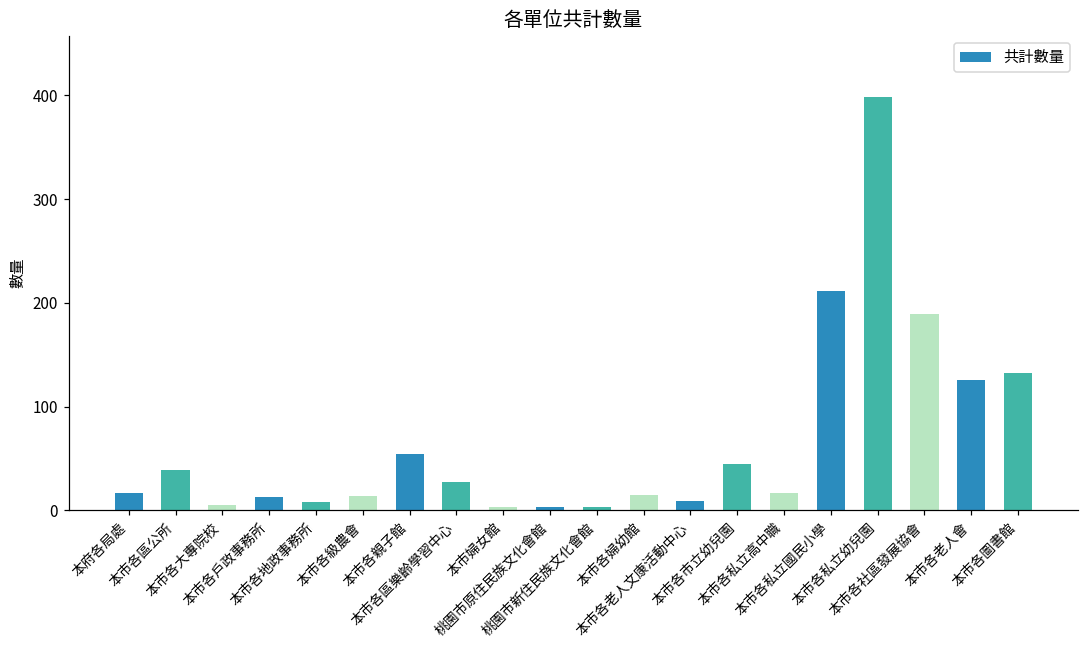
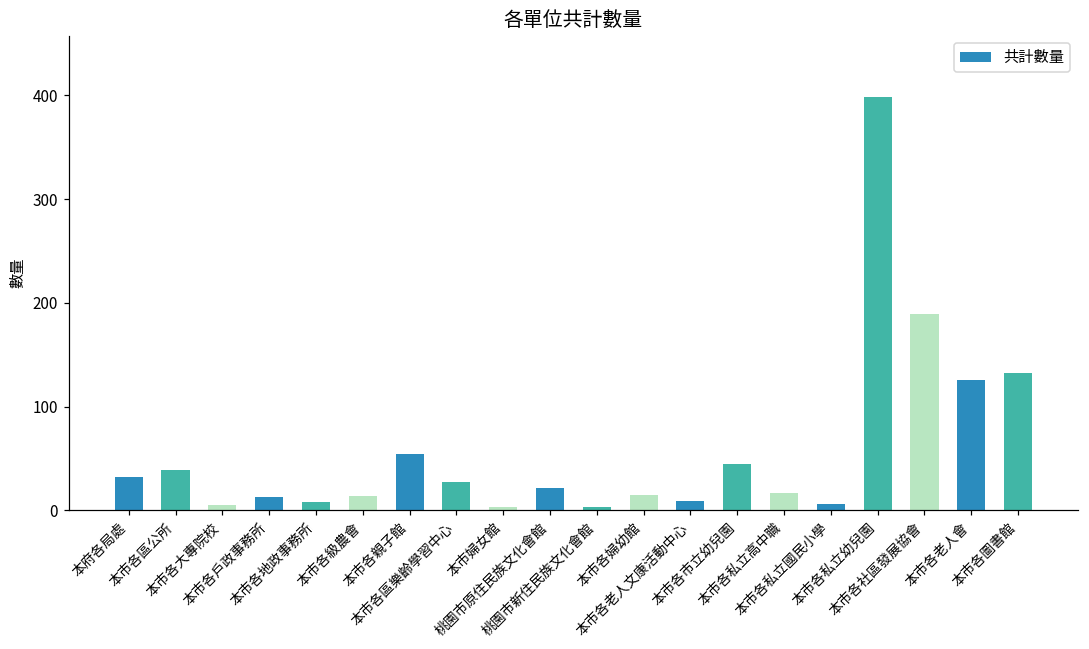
本府各局處: 20 -> 30
桃園市原住民族文化會館: 0 -> 20
本市各私立國民小學: 210 -> 10
